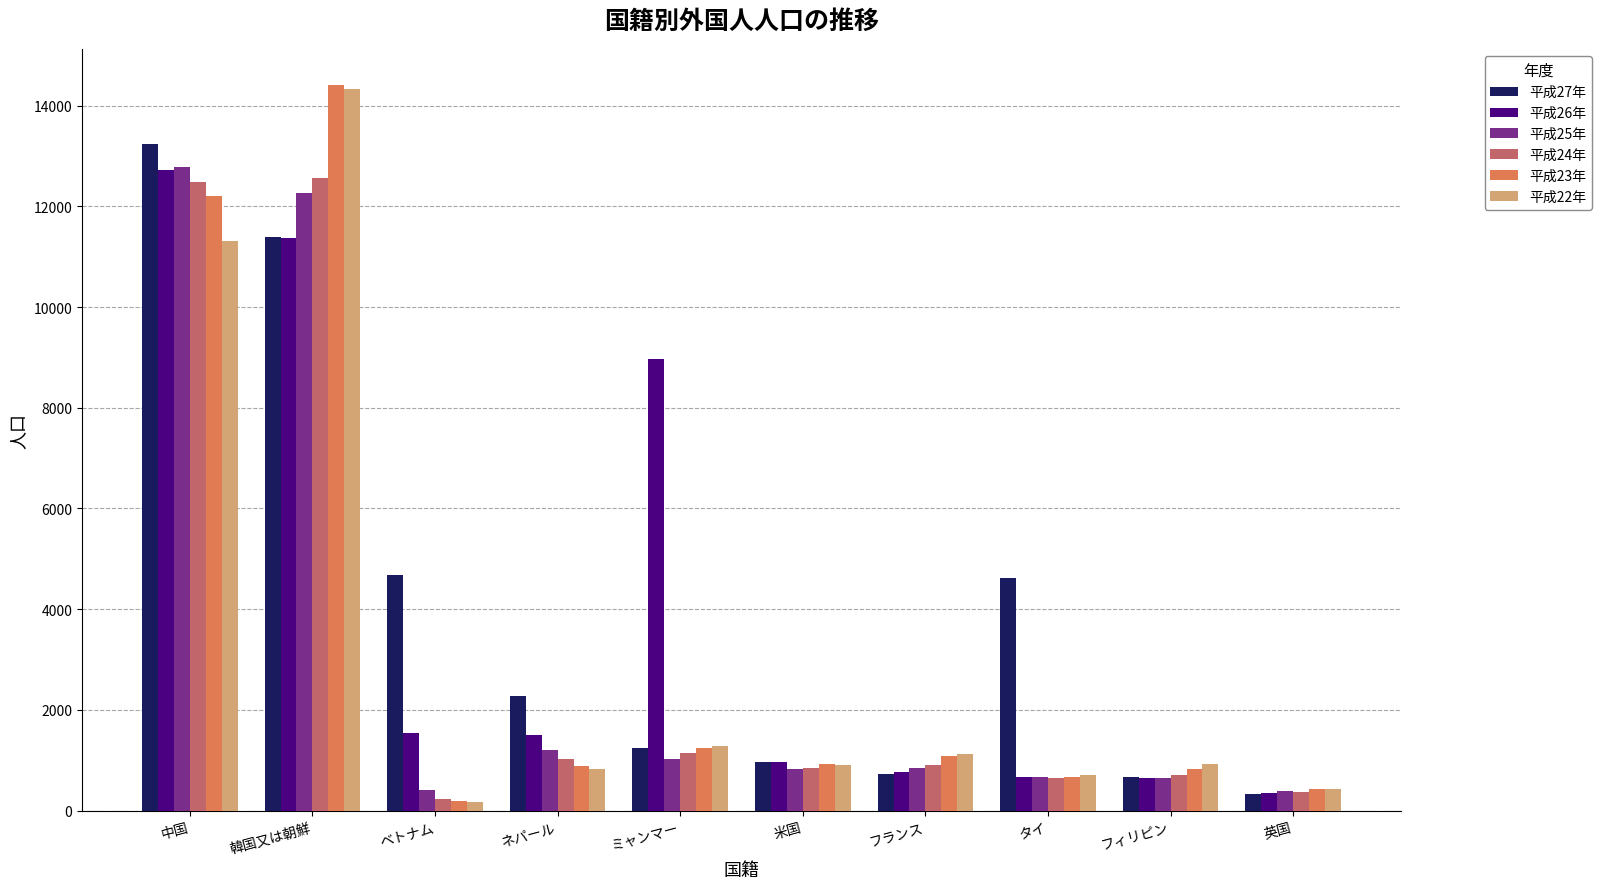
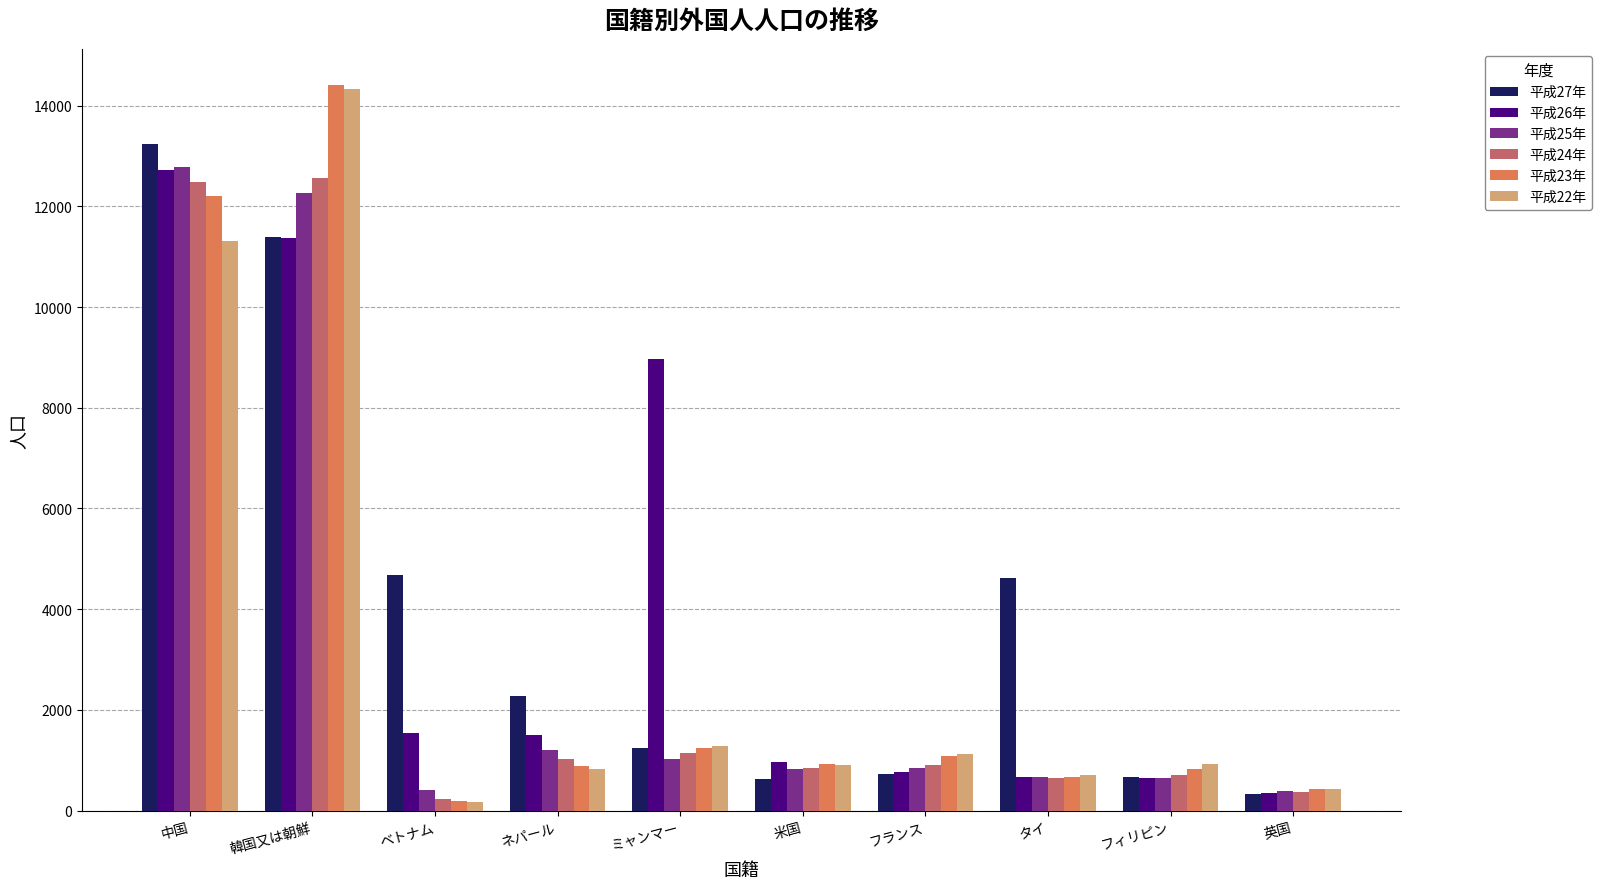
平成27年, 米国: 1000 -> 600
